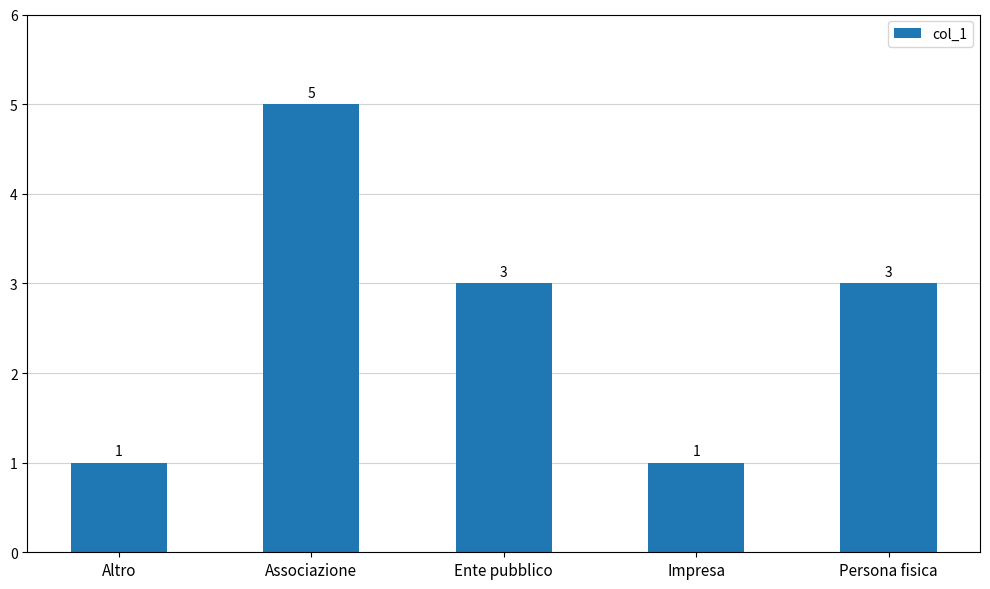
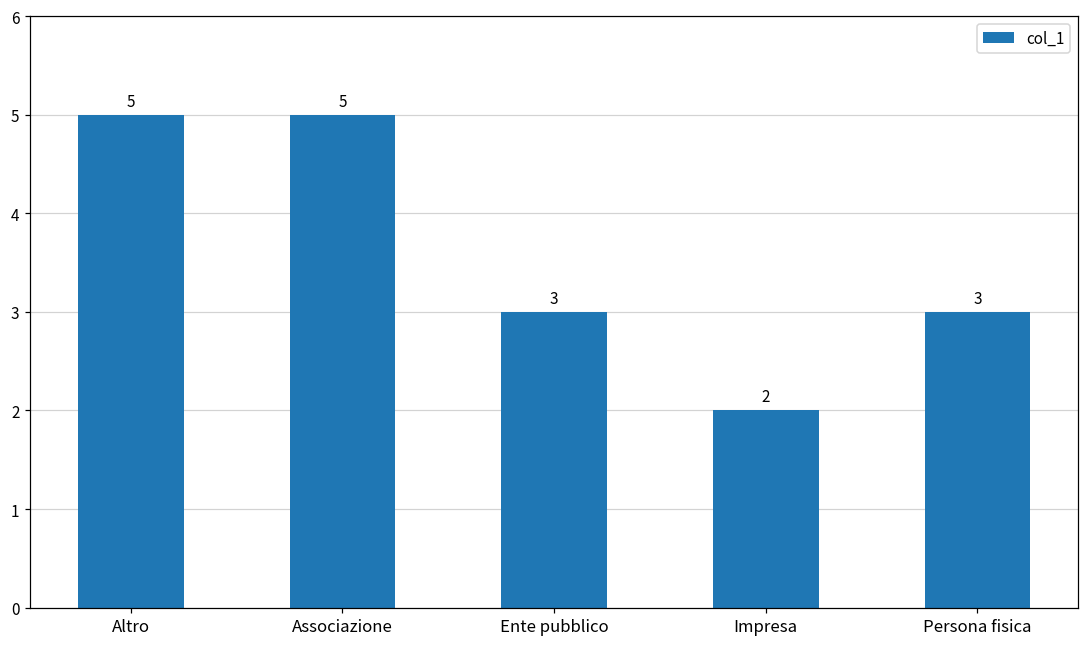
Altro: 1 -> 5
Impresa: 1 -> 2
